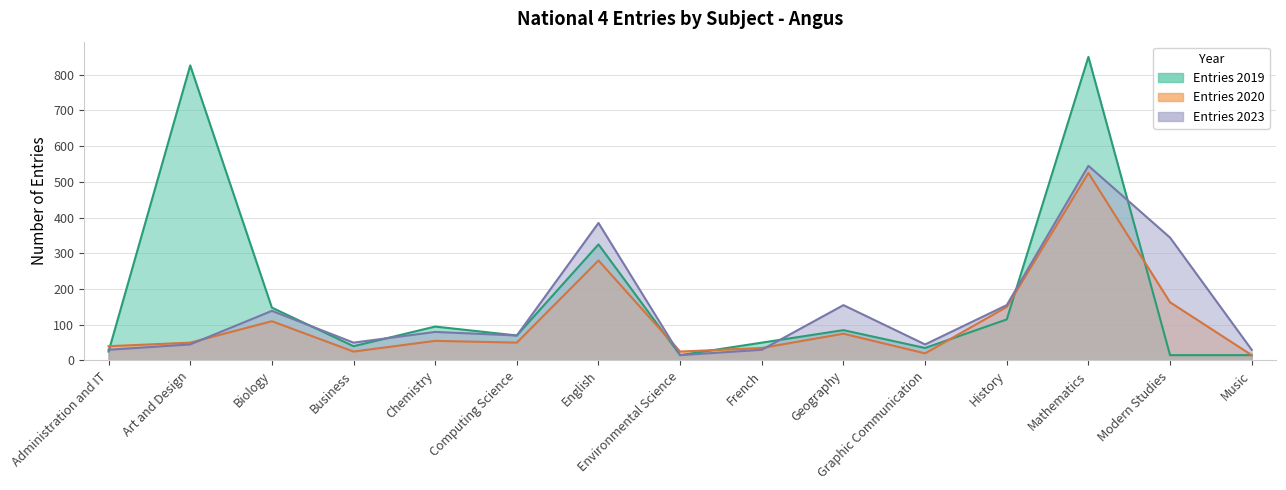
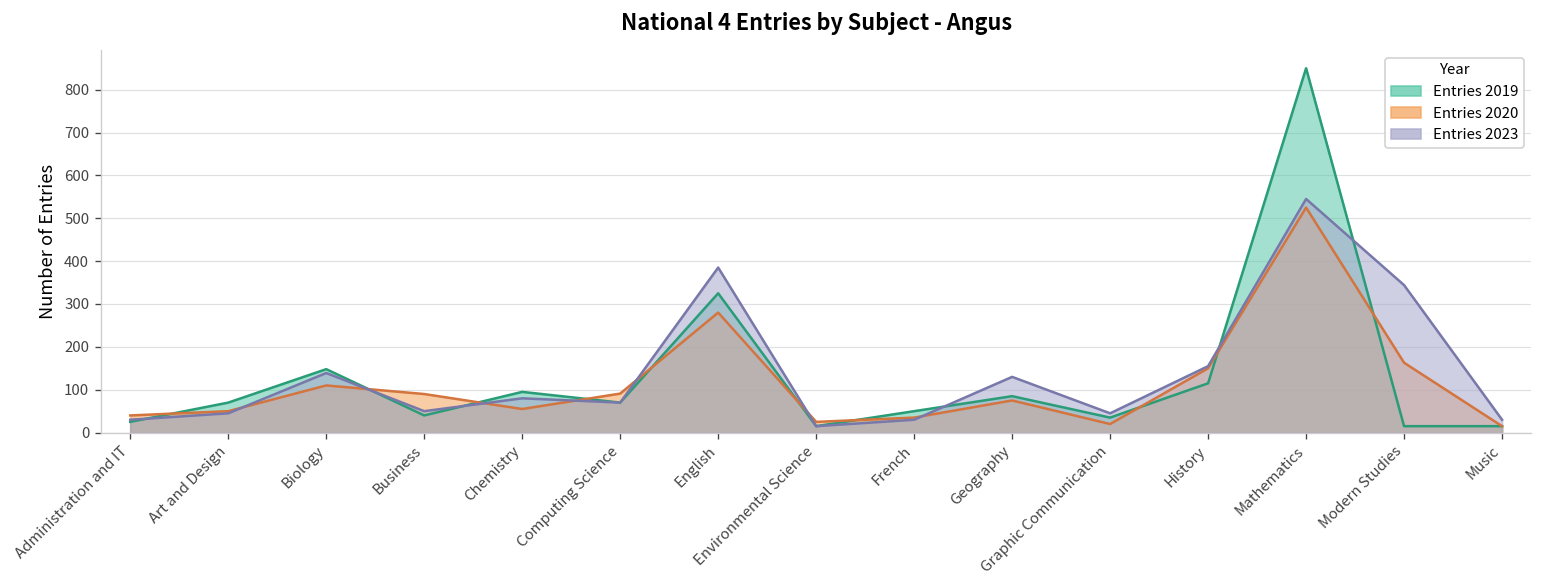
Entries 2019, Art and Design: 830 -> 70
Entries 2020, Business: 30 -> 90
Entries 2020, Computing Science: 50 -> 90
Entries 2023, Geography: 160 -> 130
